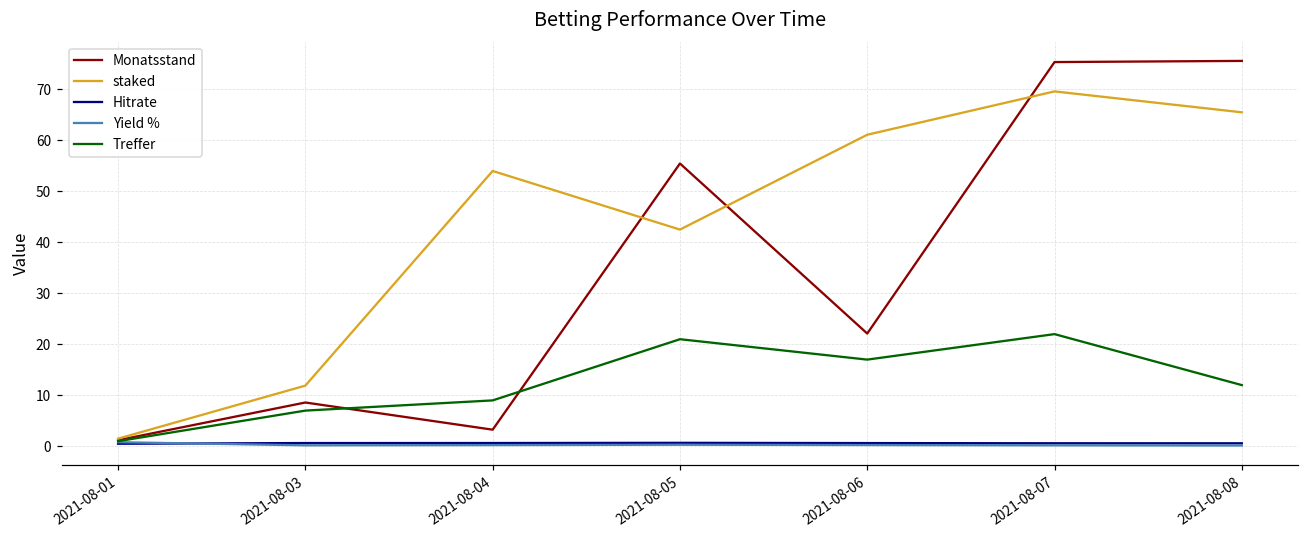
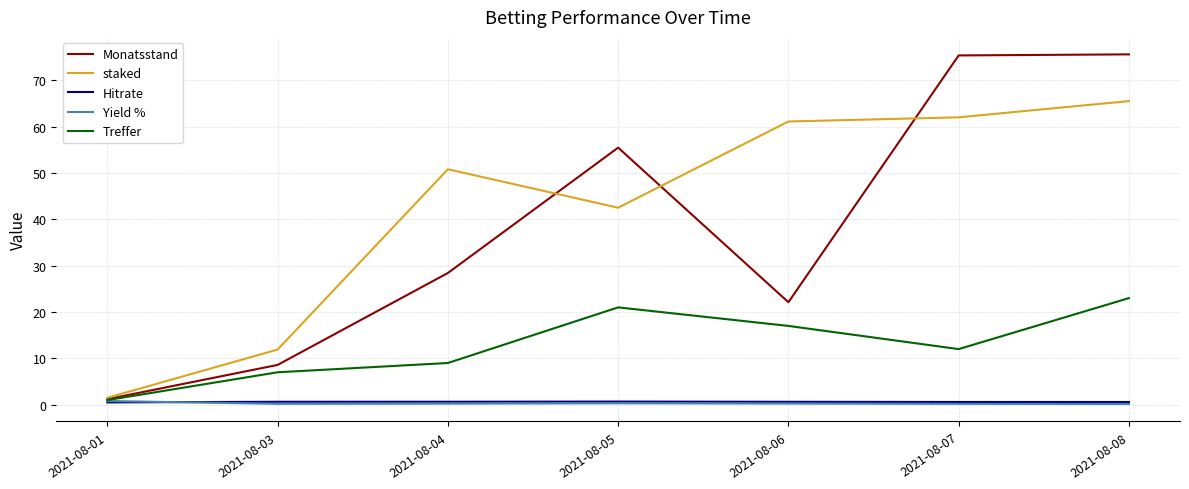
Monatsstand, 2021-08-04: 3 -> 28
staked, 2021-08-04: 54 -> 51
staked, 2021-08-07: 70 -> 62
Treffer, 2021-08-07: 22 -> 12
Treffer, 2021-08-08: 12 -> 23
